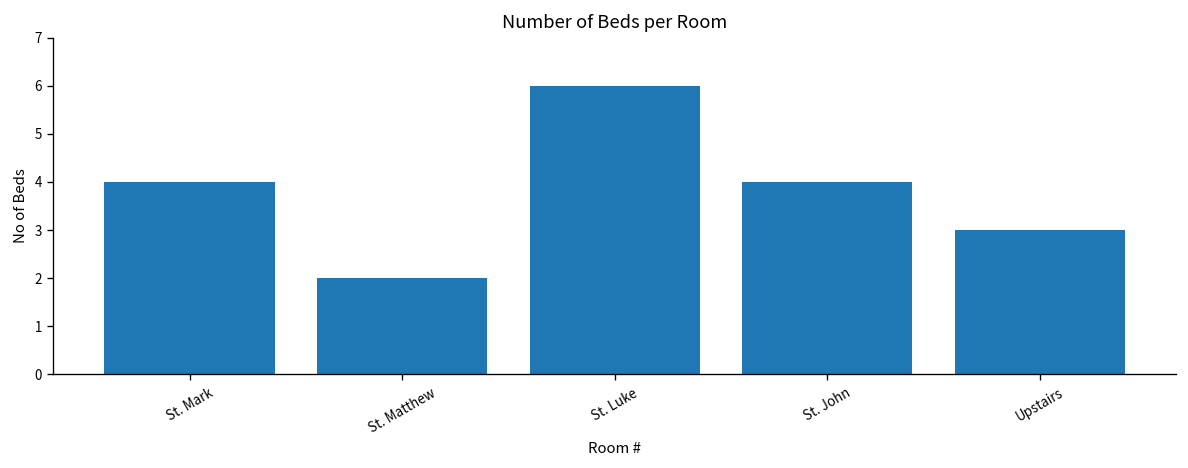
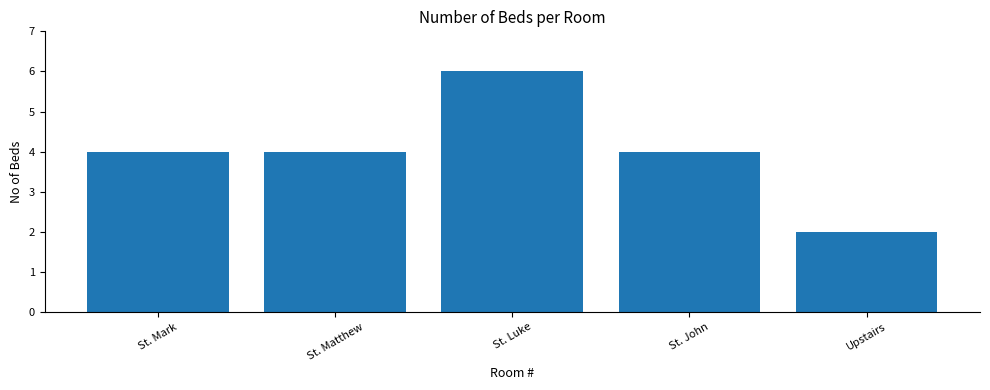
St. Matthew: 2 -> 4
Upstairs: 3 -> 2
